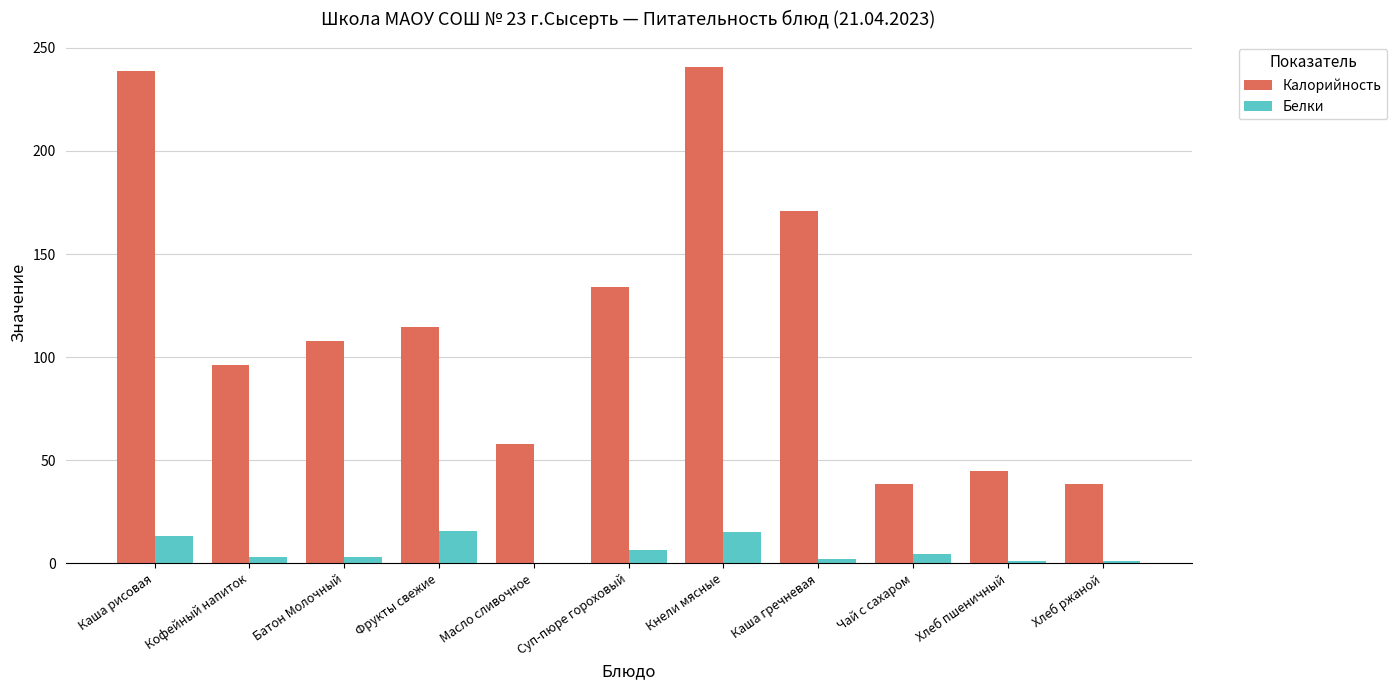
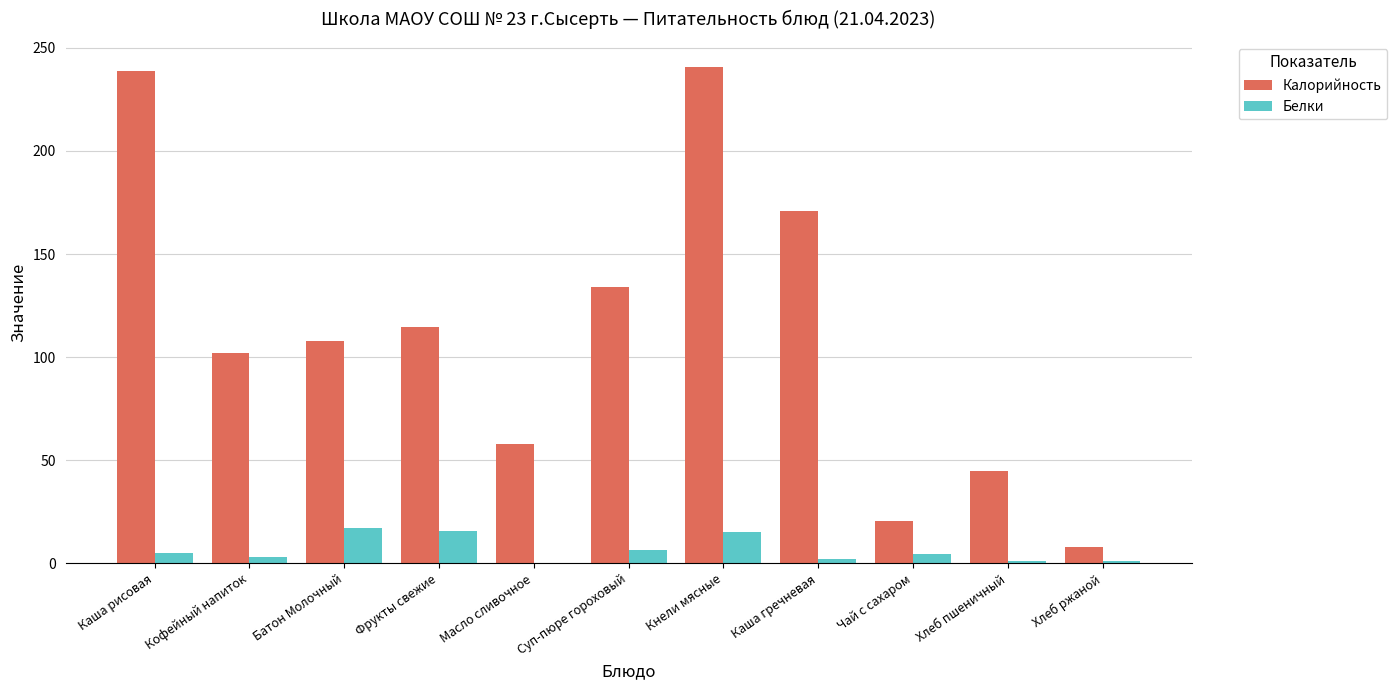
Белки, Каша рисовая: 13 -> 5
Калорийность, Кофейный напиток: 96 -> 102
Белки, Батон Молочный: 3 -> 17
Калорийность, Чай с сахаром: 39 -> 21
Калорийность, Хлеб ржаной: 39 -> 8
